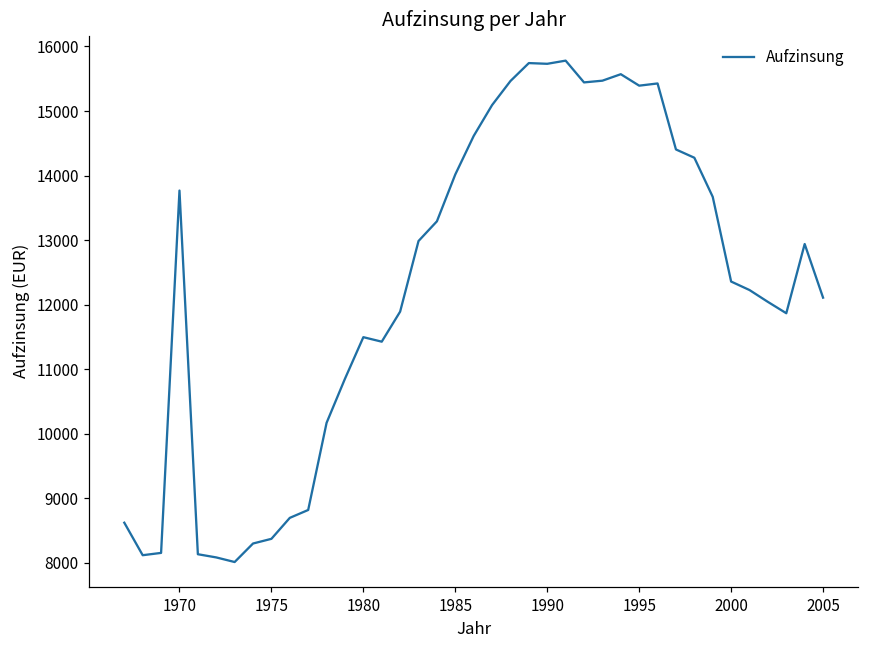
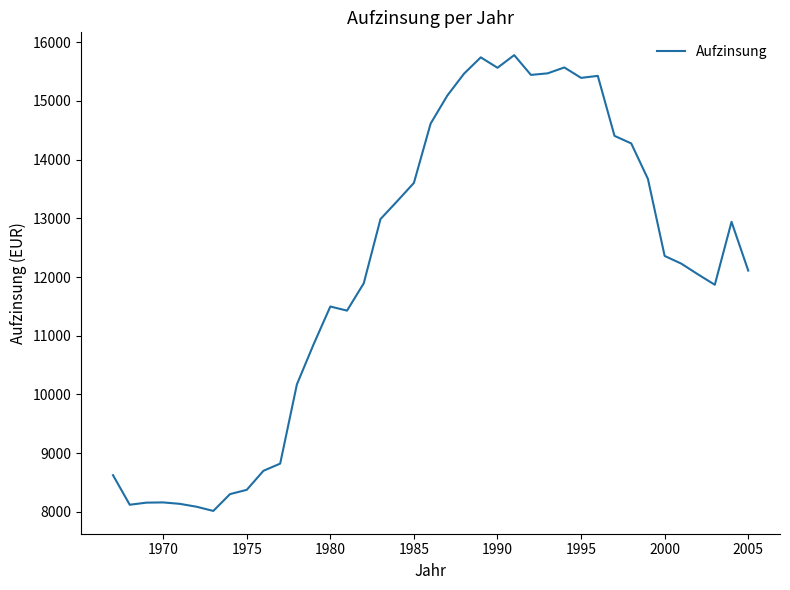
1970: 13800 -> 8200
1985: 14000 -> 13600
1990: 15700 -> 15600
